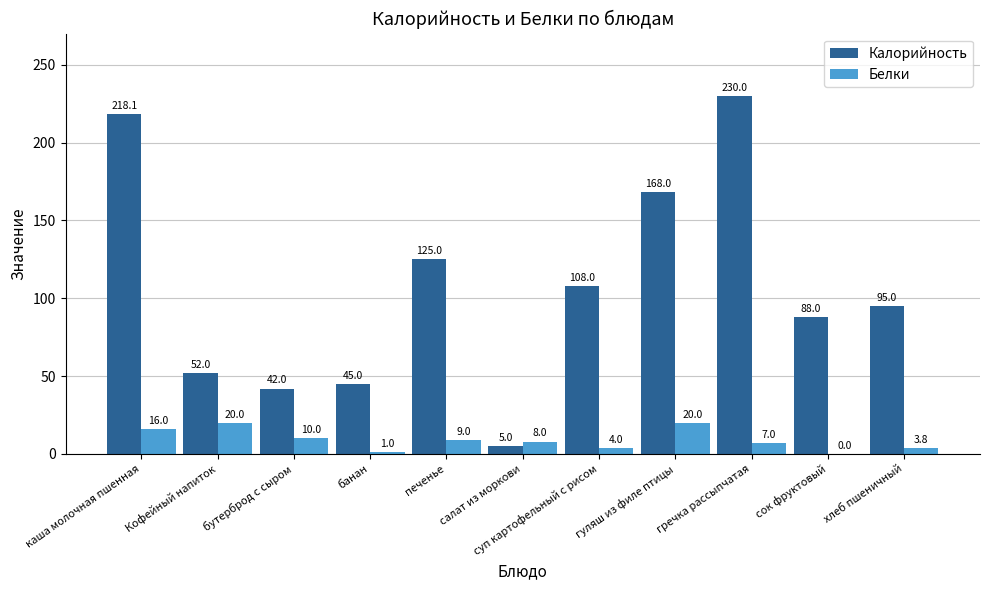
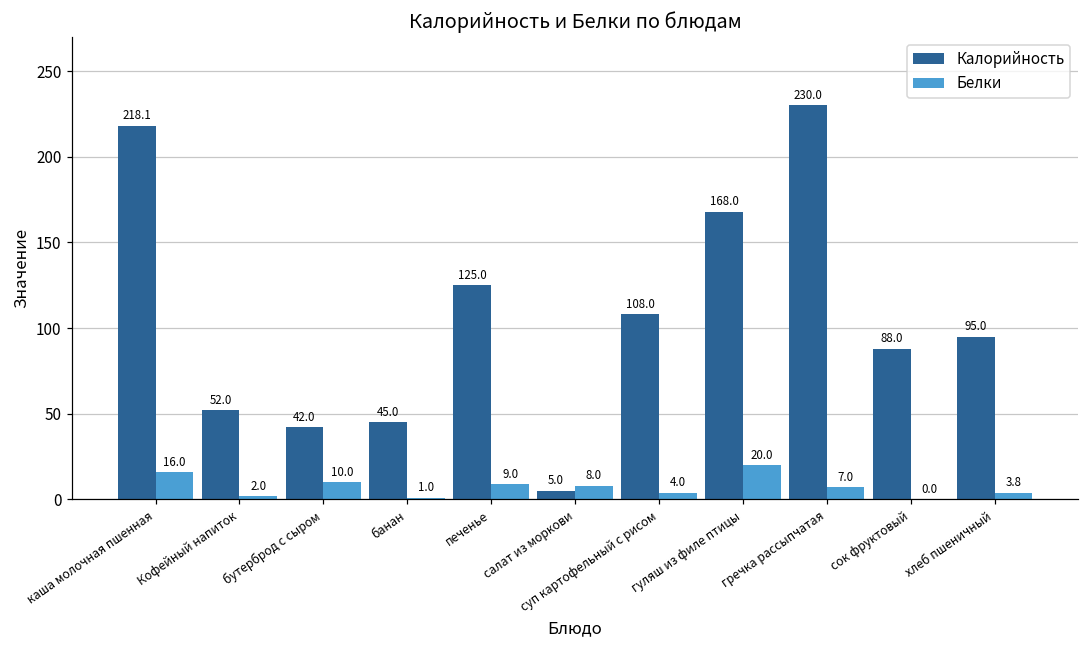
Белки, Кофейный напиток: 20.0 -> 2.0
